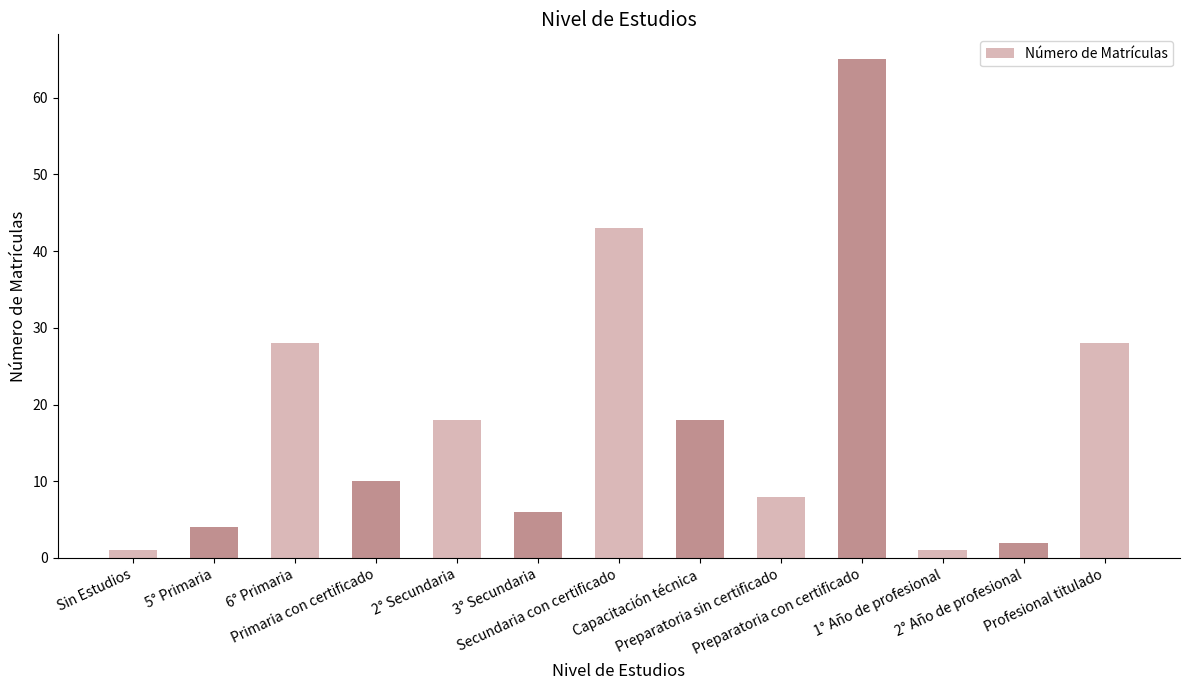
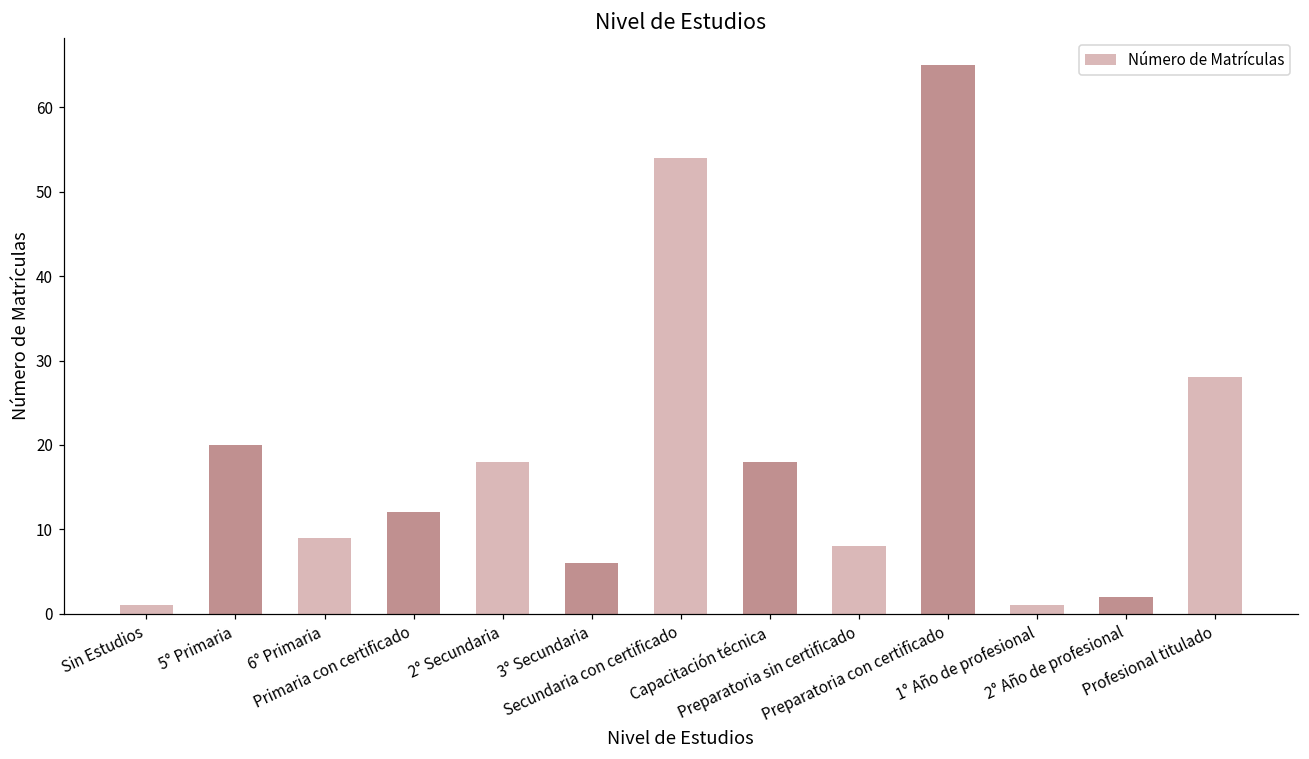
5° Primaria: 4 -> 20
6° Primaria: 28 -> 9
Primaria con certificado: 10 -> 12
Secundaria con certificado: 43 -> 54
